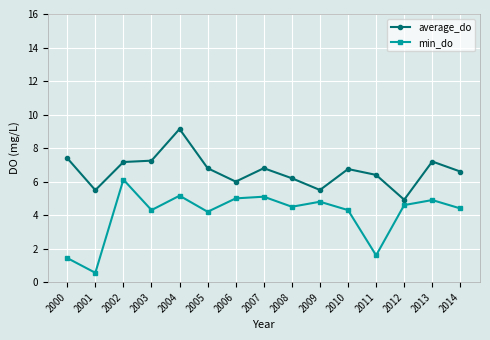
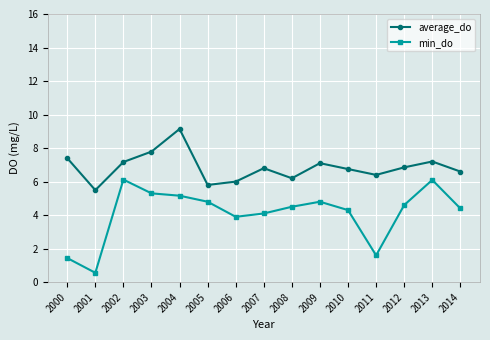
average_do, 2003: 7.3 -> 7.8
min_do, 2003: 4.3 -> 5.3
average_do, 2005: 6.8 -> 5.8
min_do, 2005: 4.2 -> 4.8
min_do, 2006: 5.0 -> 3.9
min_do, 2007: 5.1 -> 4.1
average_do, 2009: 5.5 -> 7.1
average_do, 2012: 4.9 -> 6.9
min_do, 2013: 4.9 -> 6.1
